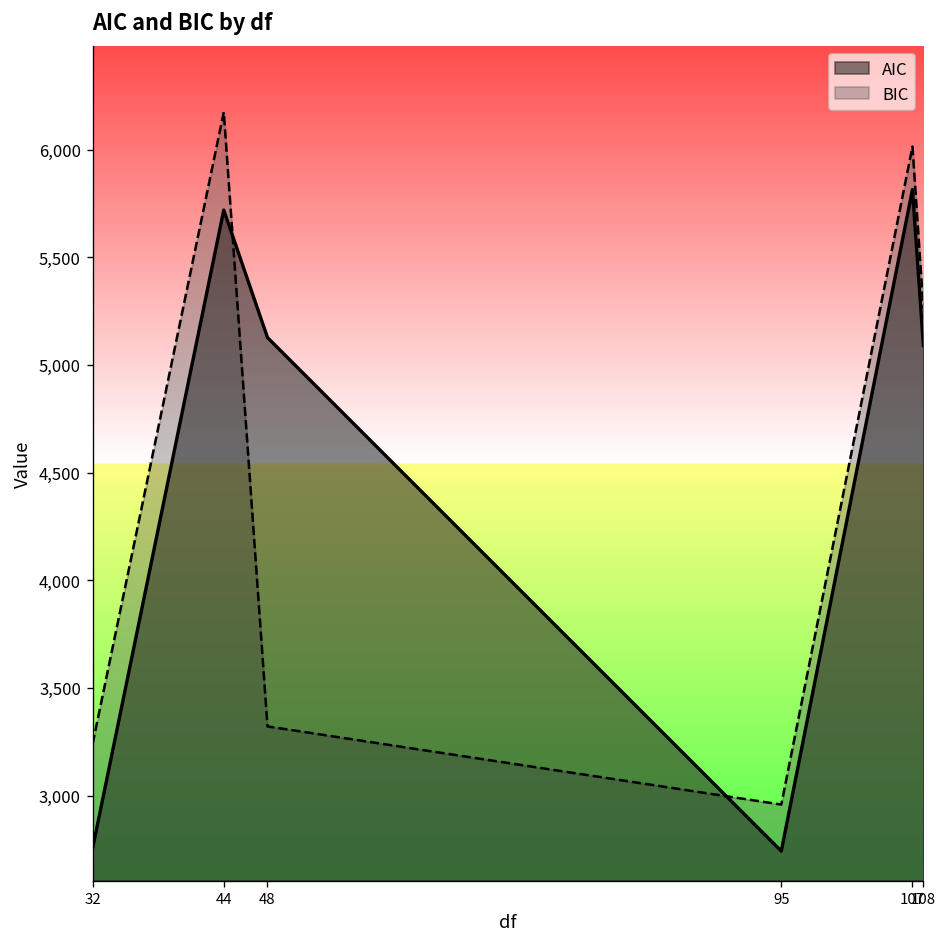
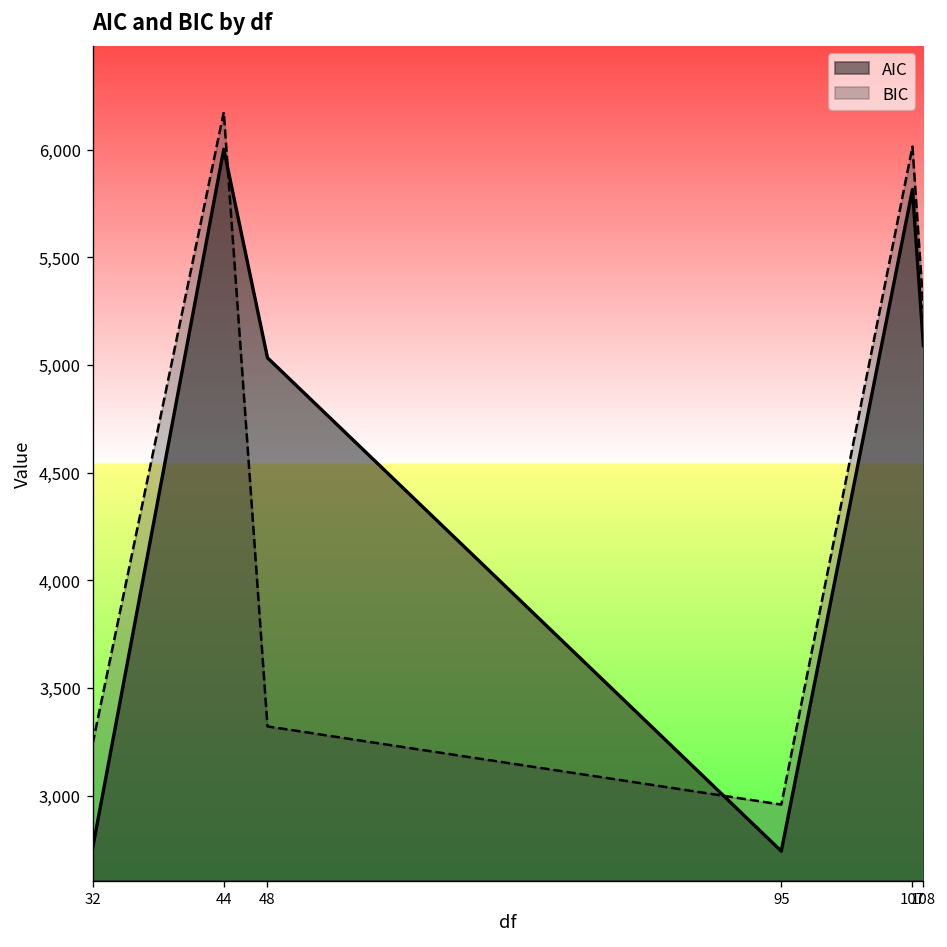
AIC, 44: 5,720 -> 6,000
AIC, 48: 5,130 -> 5,030
